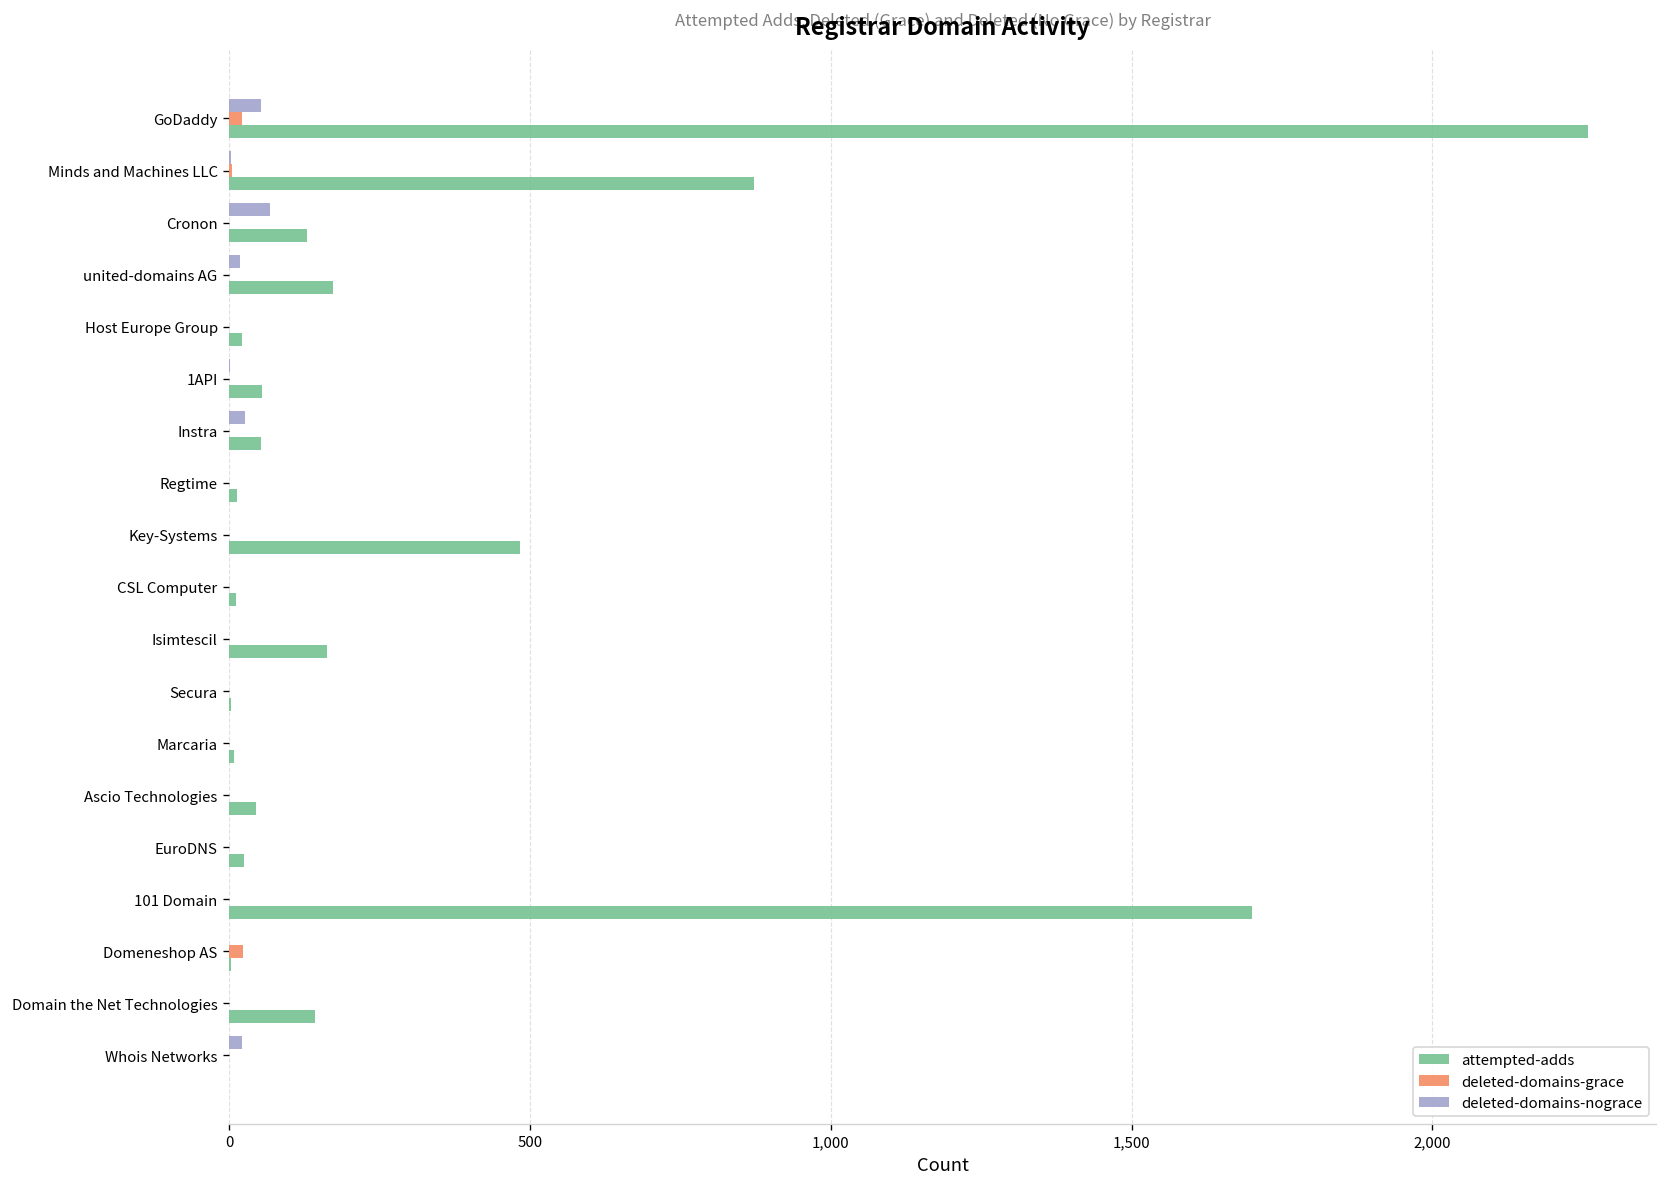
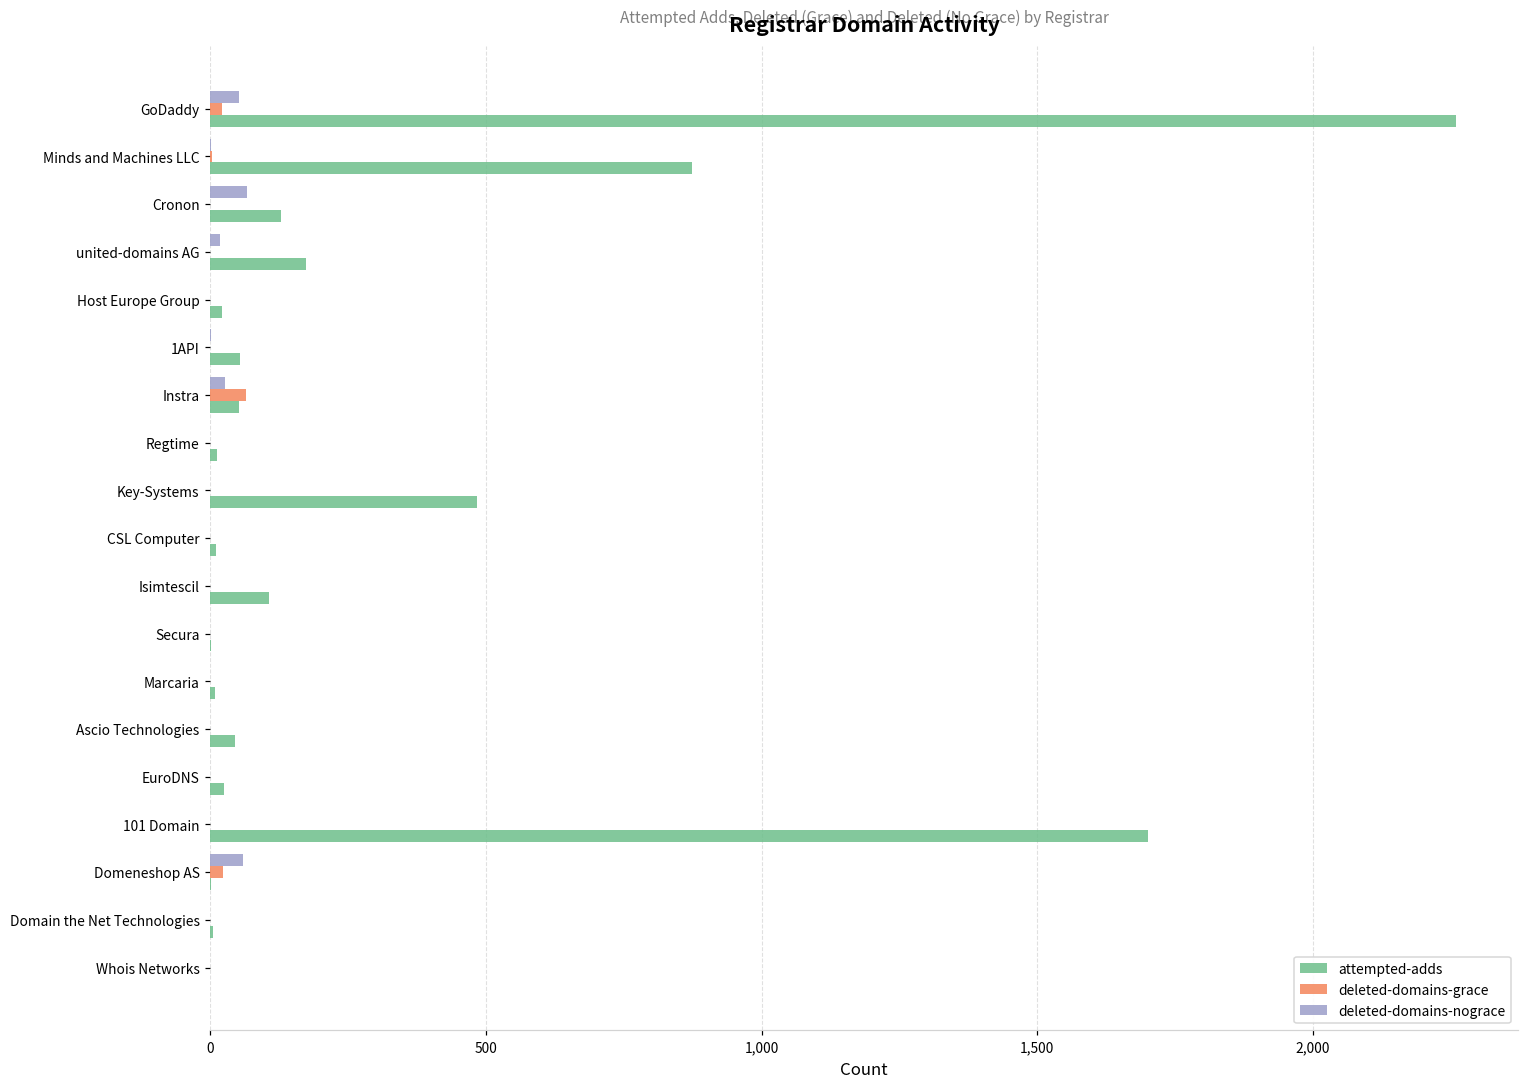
deleted-domains-grace, Instra: 0 -> 70
attempted-adds, Isimtescil: 160 -> 110
deleted-domains-nograce, Domeneshop AS: 0 -> 60
attempted-adds, Domain the Net Technologies: 140 -> 10
deleted-domains-nograce, Whois Networks: 20 -> 0
